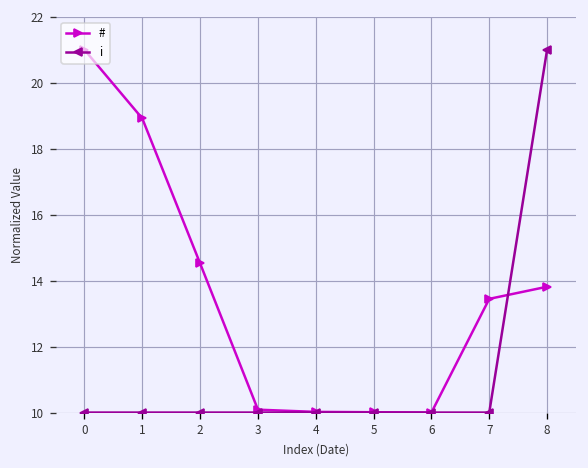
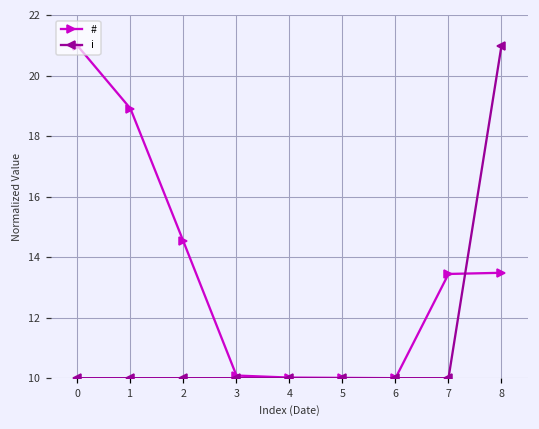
#, 8: 13.8 -> 13.5
